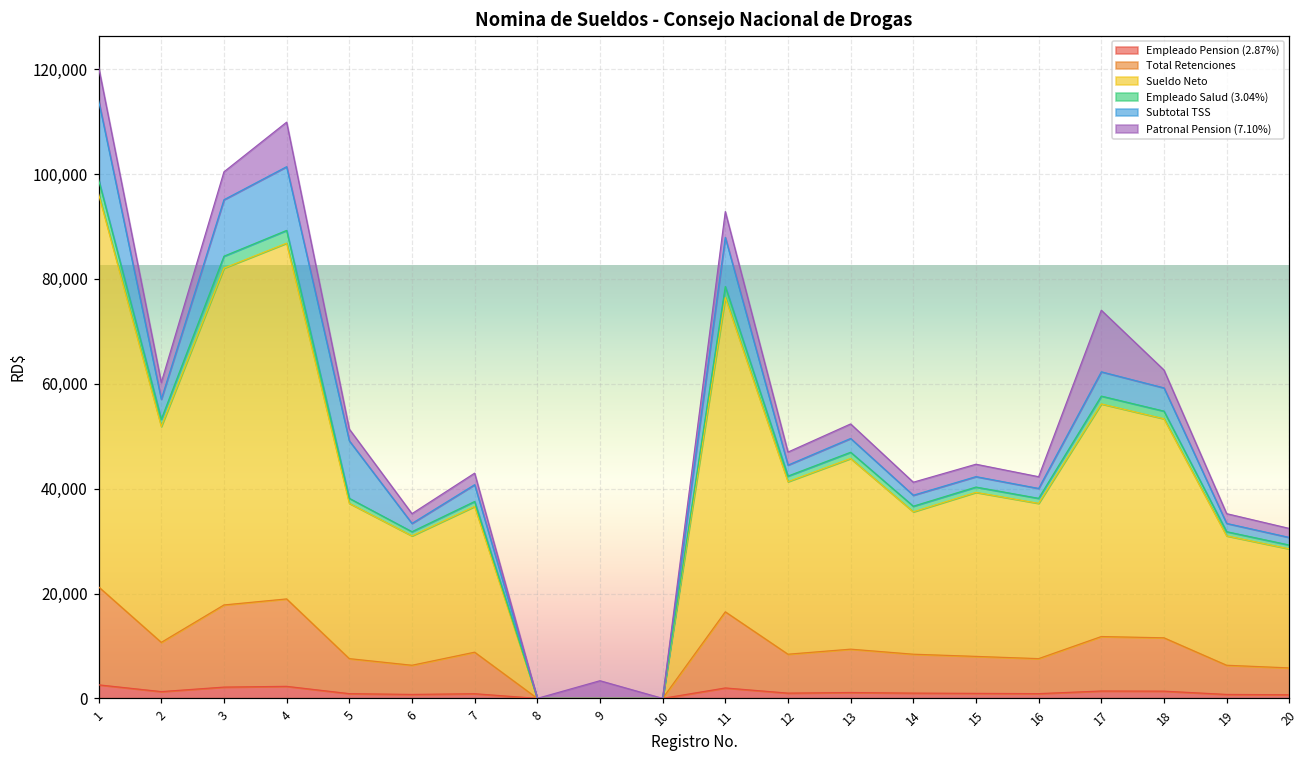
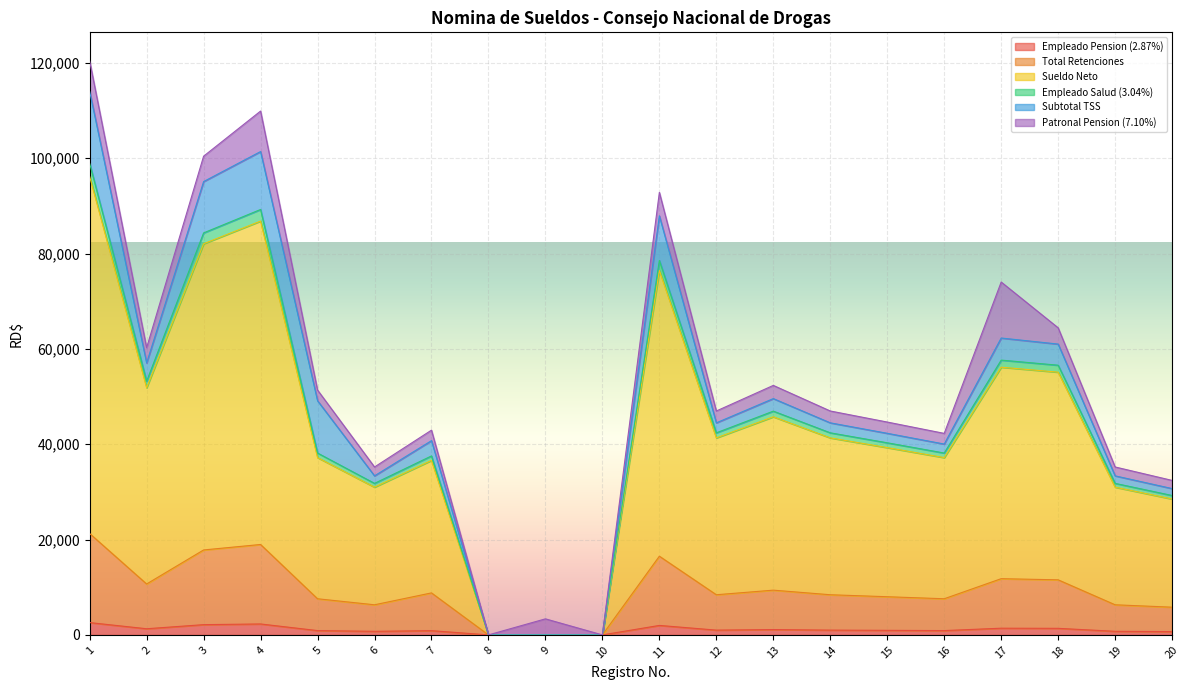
Sueldo Neto, 14: 27,000 -> 33,000
Sueldo Neto, 18: 42,000 -> 44,000
